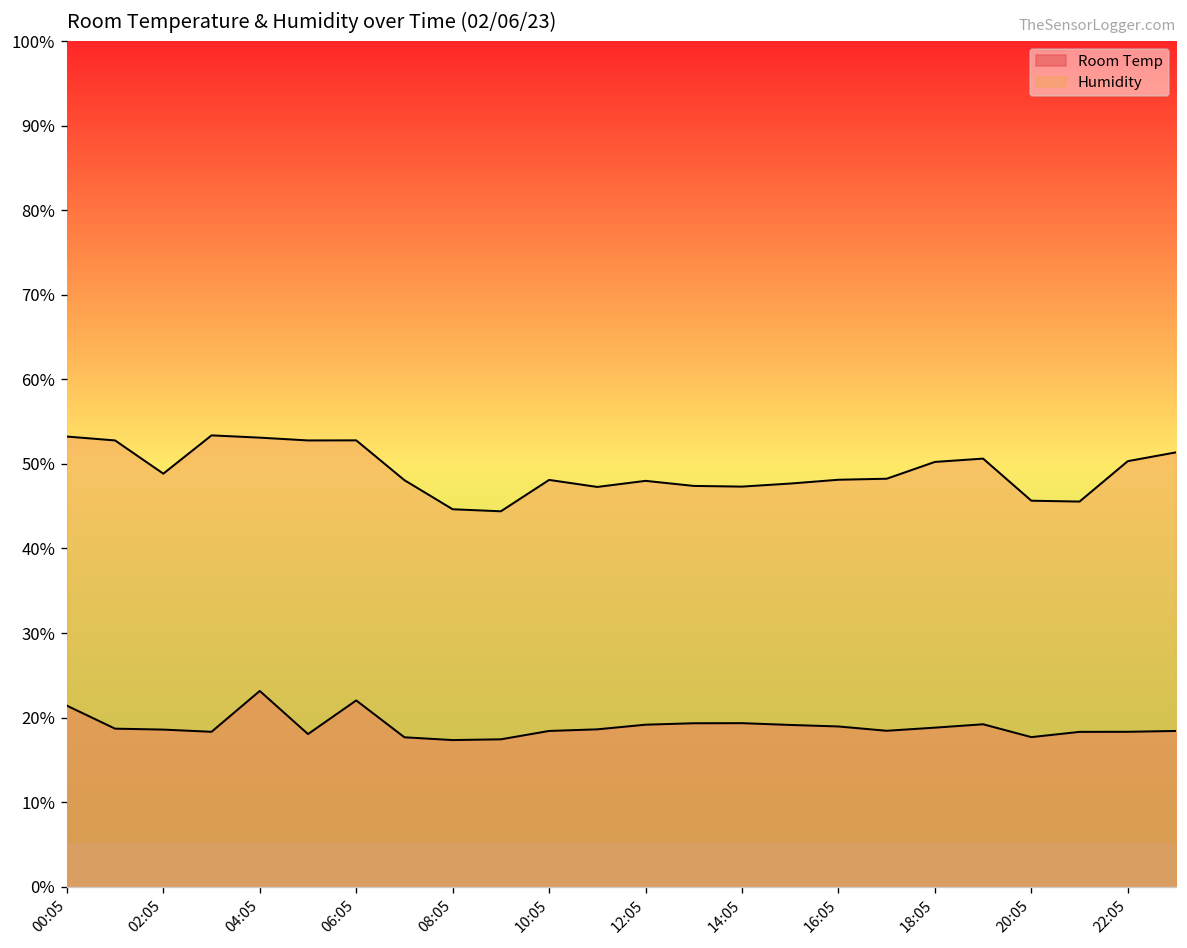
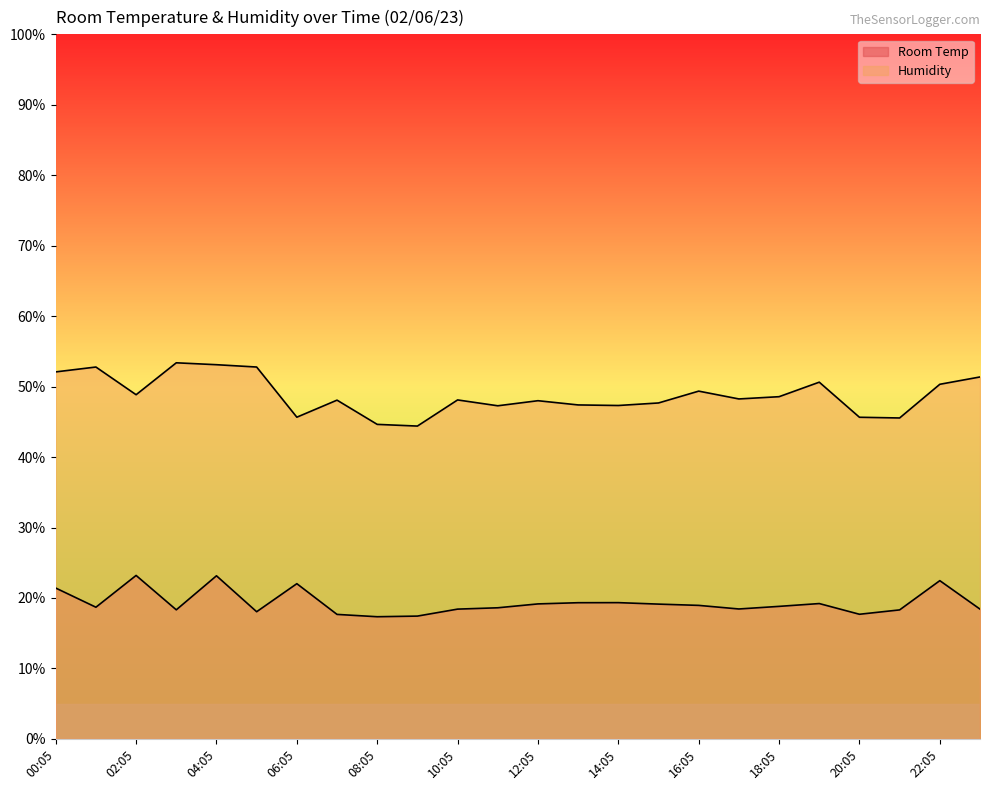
Humidity, 00:05: 53% -> 52%
Room Temp, 02:05: 19% -> 23%
Humidity, 06:05: 53% -> 46%
Humidity, 16:05: 48% -> 49%
Humidity, 18:05: 50% -> 49%
Room Temp, 22:05: 18% -> 22%
